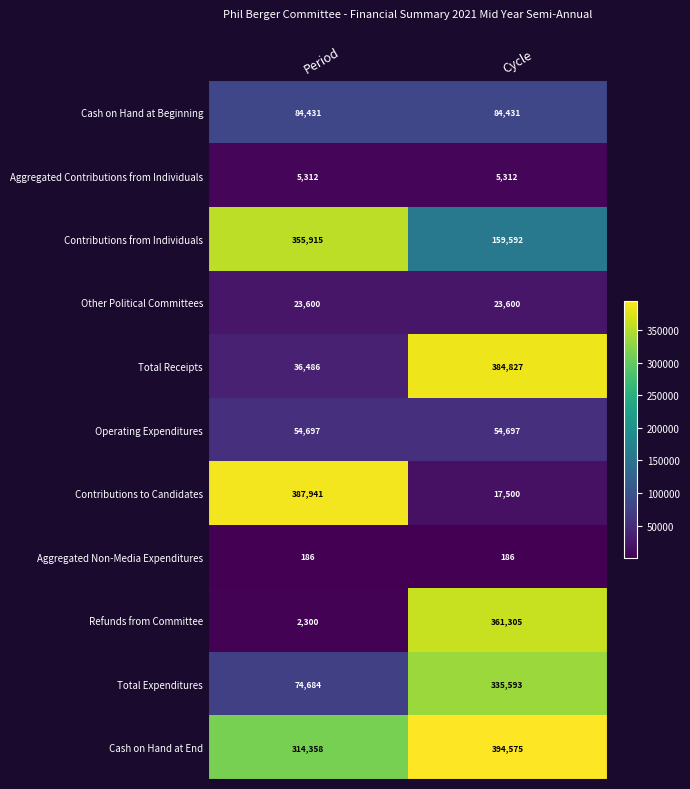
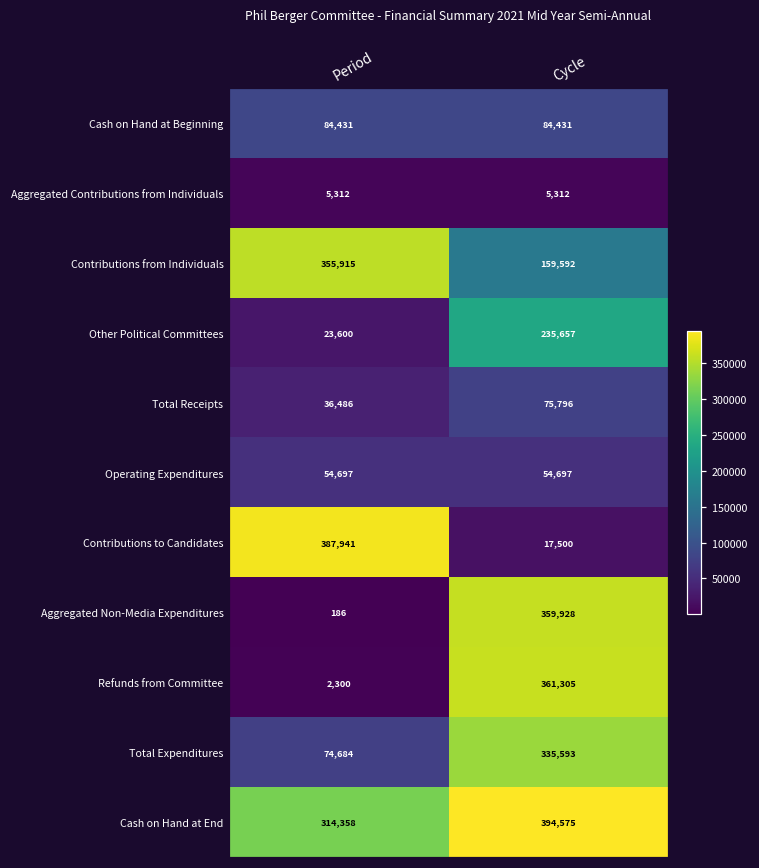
Other Political Committees, Cycle: 23,600 -> 235,657
Total Receipts, Cycle: 384,827 -> 75,796
Aggregated Non-Media Expenditures, Cycle: 186 -> 359,928
